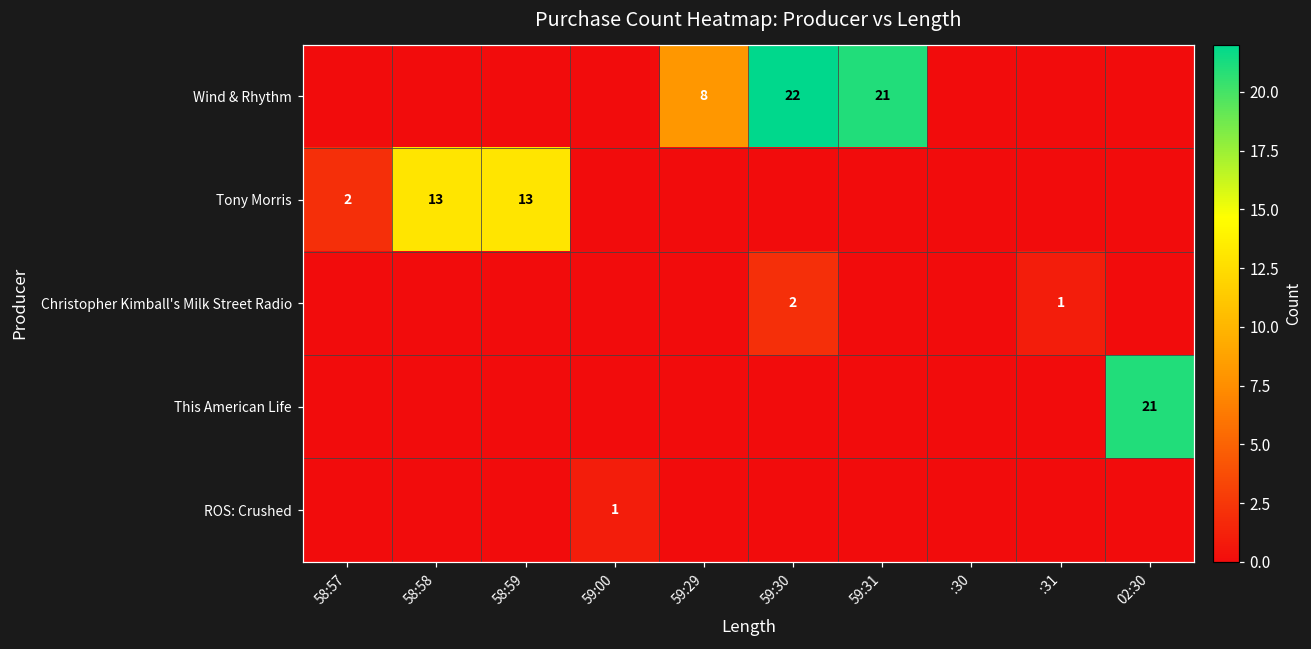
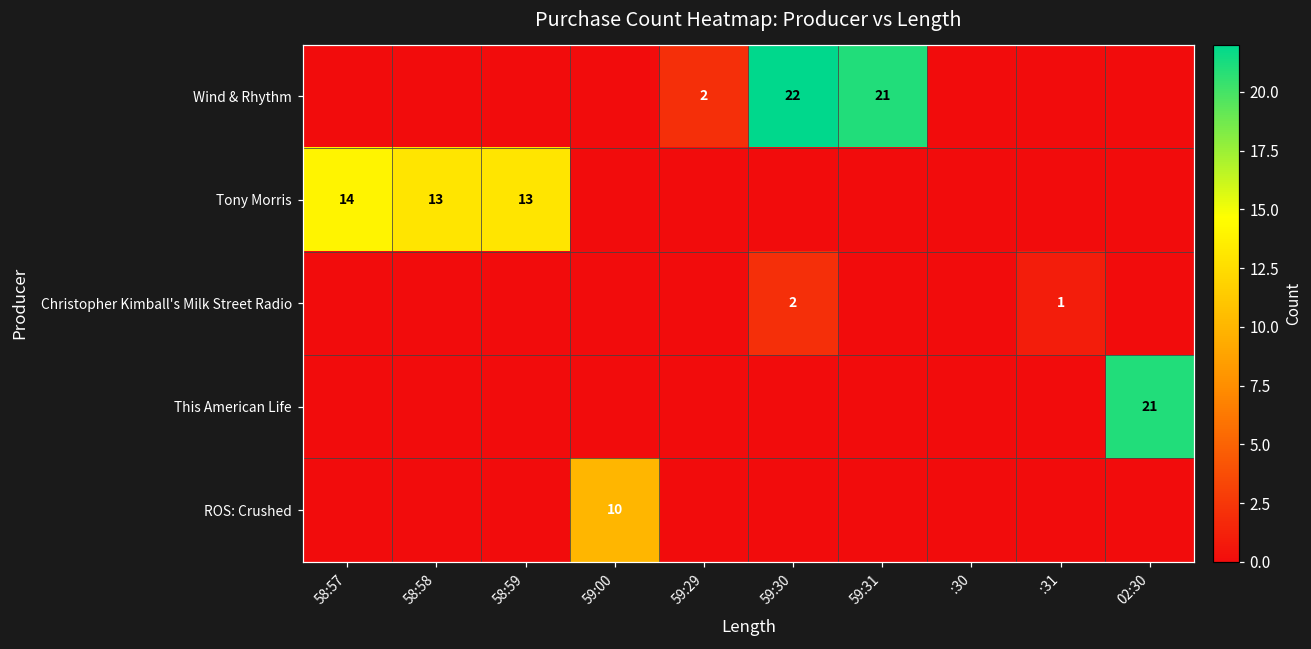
Wind & Rhythm, 59:29: 8 -> 2
Tony Morris, 58:57: 2 -> 14
ROS: Crushed, 59:00: 1 -> 10
